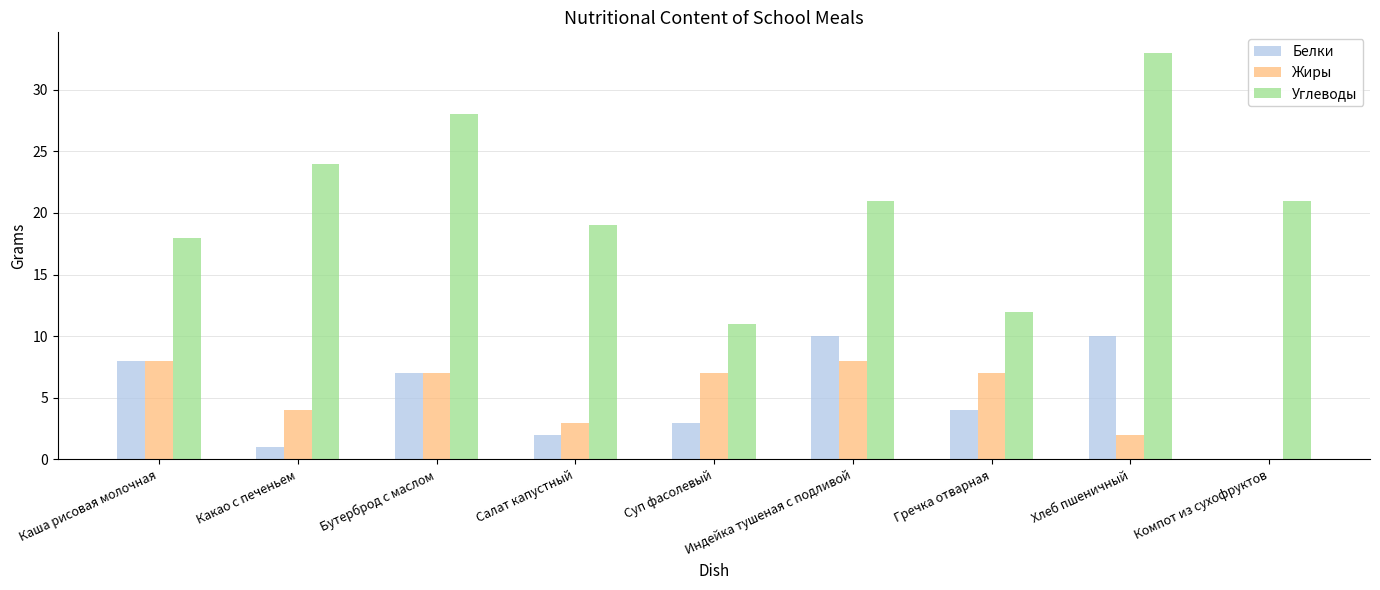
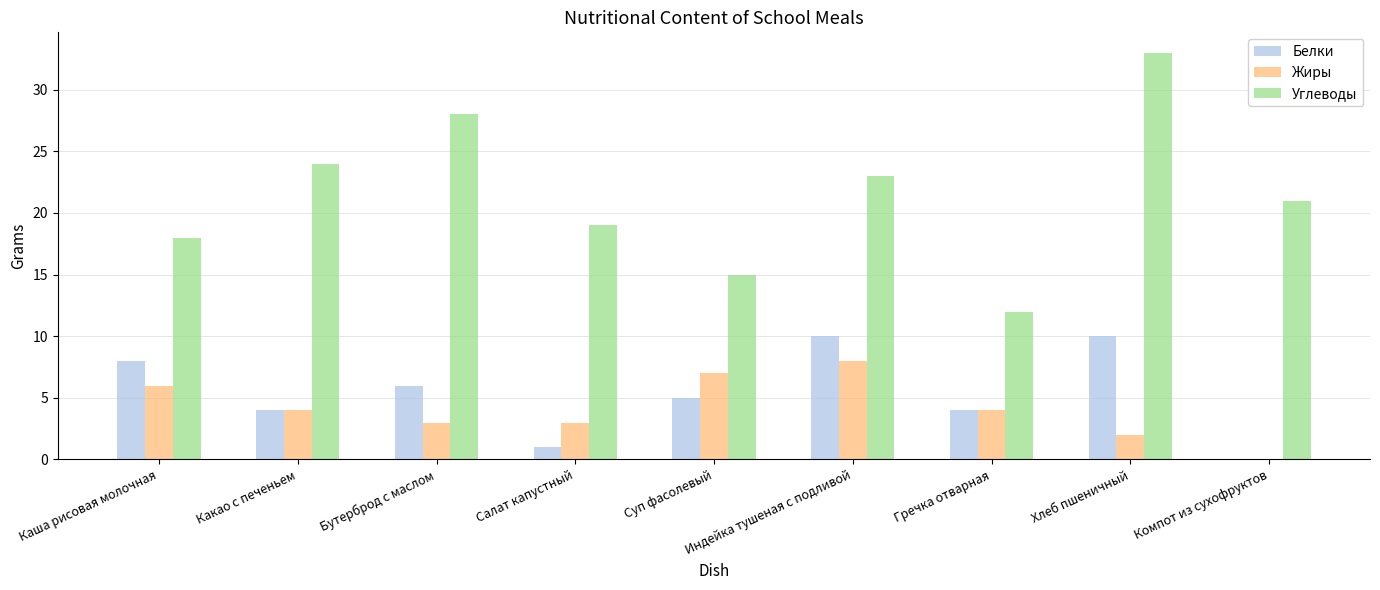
Жиры, Каша рисовая молочная: 8 -> 6
Белки, Какао с печеньем: 1 -> 4
Белки, Бутерброд с маслом: 7 -> 6
Жиры, Бутерброд с маслом: 7 -> 3
Белки, Салат капустный: 2 -> 1
Белки, Суп фасолевый: 3 -> 5
Углеводы, Суп фасолевый: 11 -> 15
Углеводы, Индейка тушеная с подливой: 21 -> 23
Жиры, Гречка отварная: 7 -> 4
